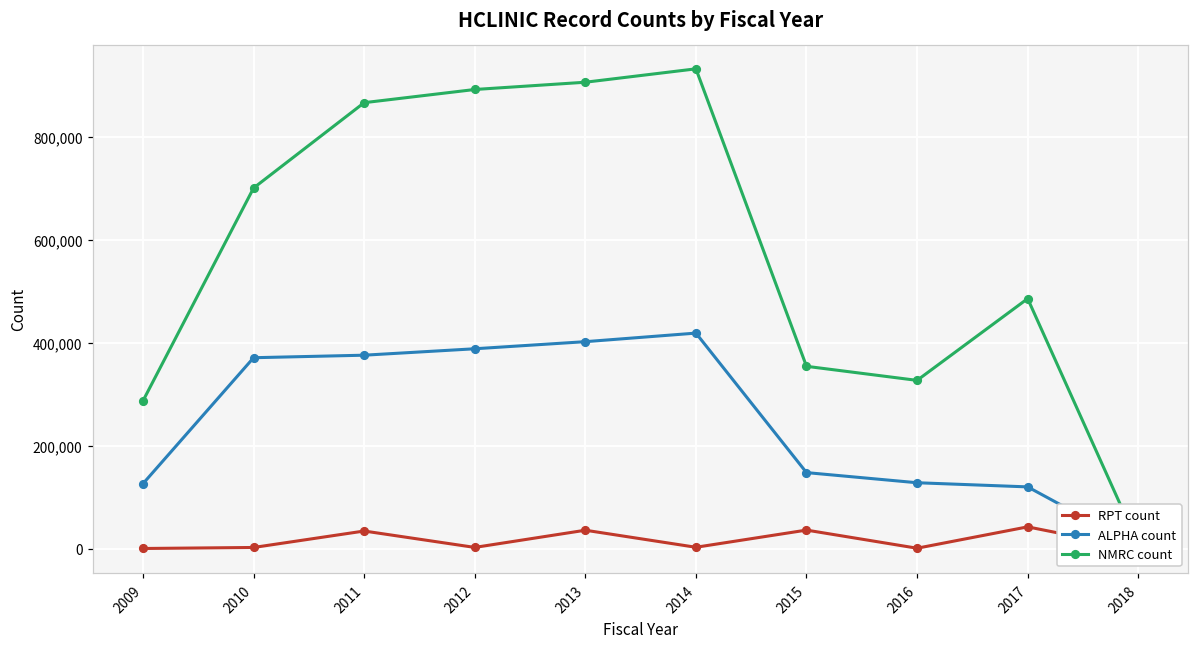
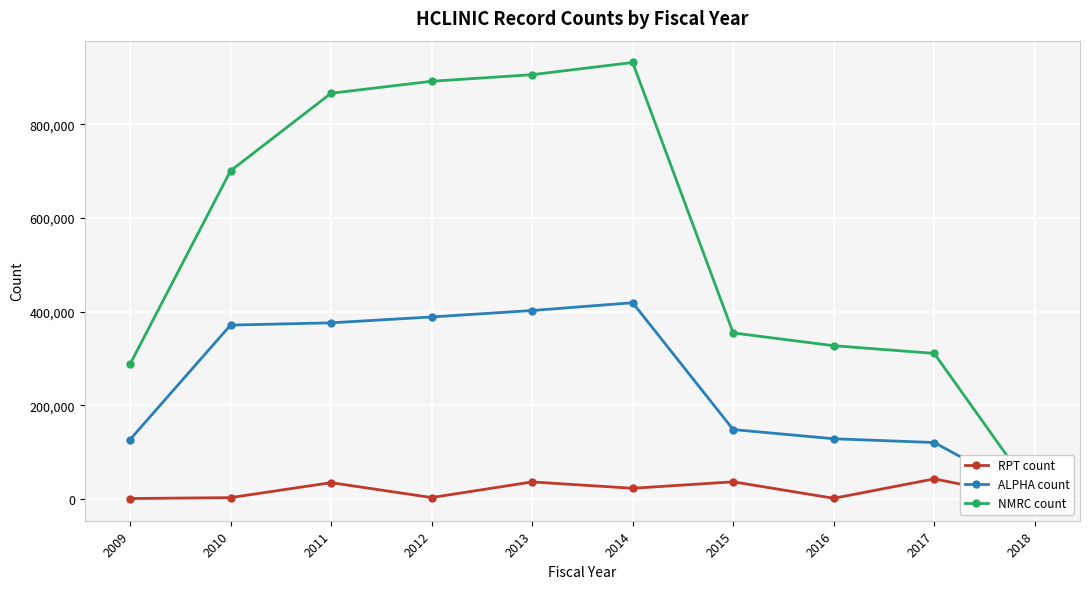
RPT count, 2014: 0 -> 20,000
NMRC count, 2017: 490,000 -> 310,000
